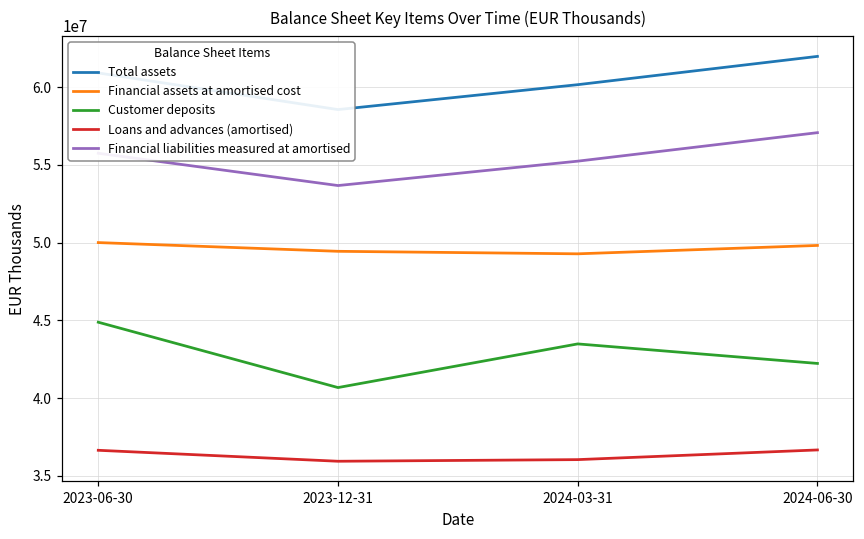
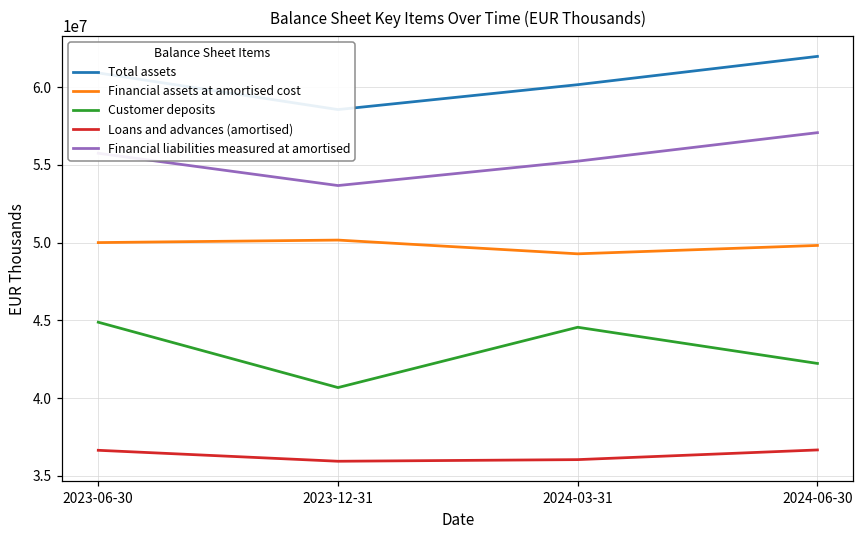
Financial assets at amortised cost, 2023-12-31: 49400000 -> 50200000
Customer deposits, 2024-03-31: 43500000 -> 44600000
